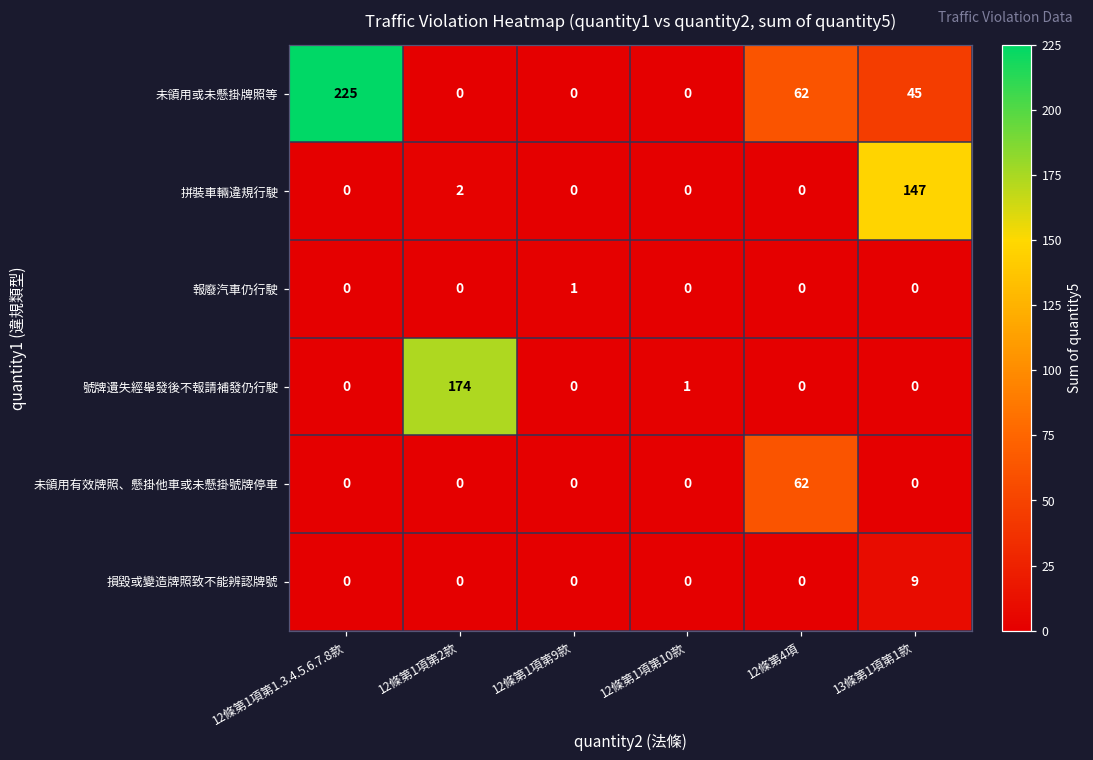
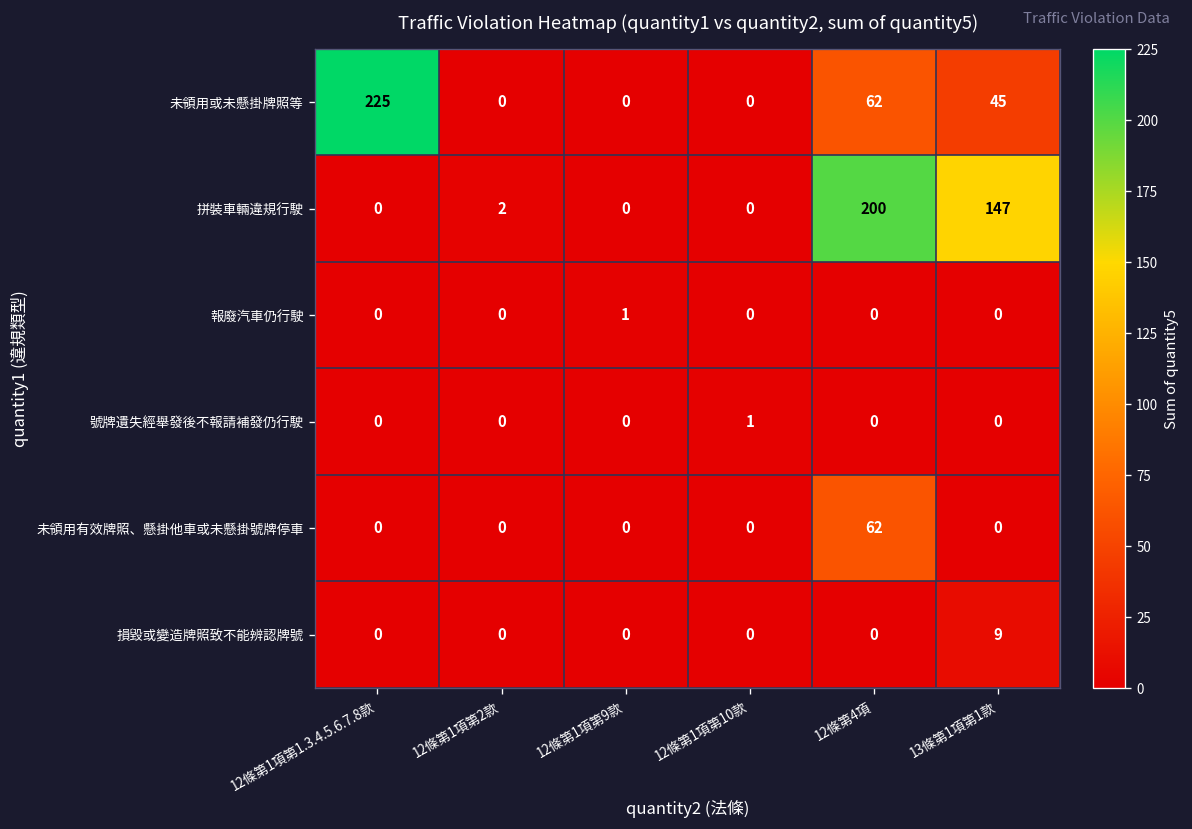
拼裝車輛違規行駛, 12條第4項: 0 -> 200
號牌遺失經舉發後不報請補發仍行駛, 12條第1項第2款: 174 -> 0
